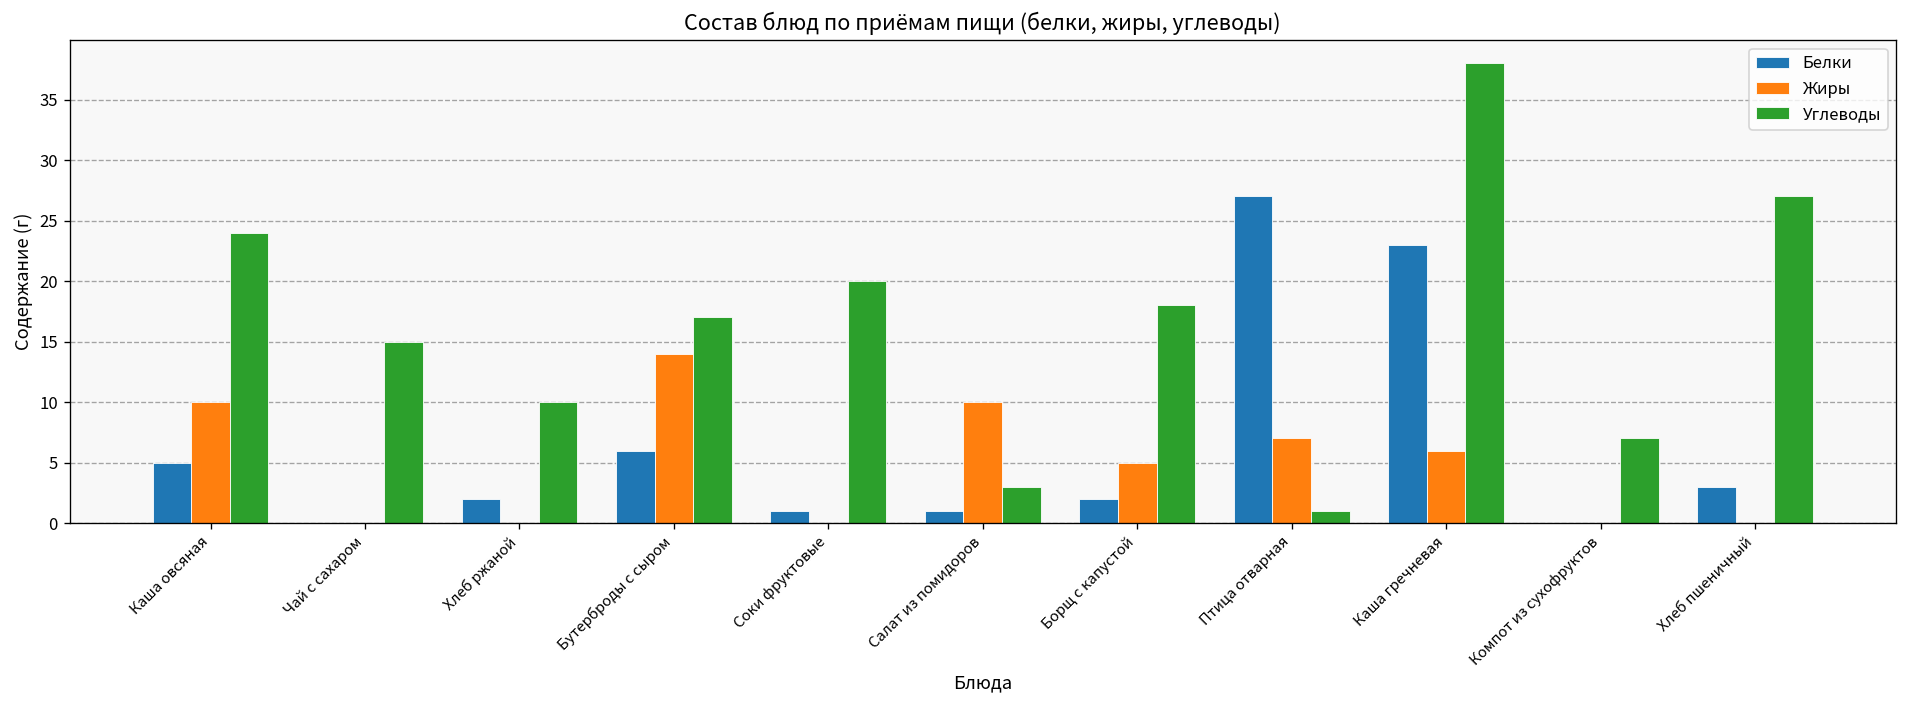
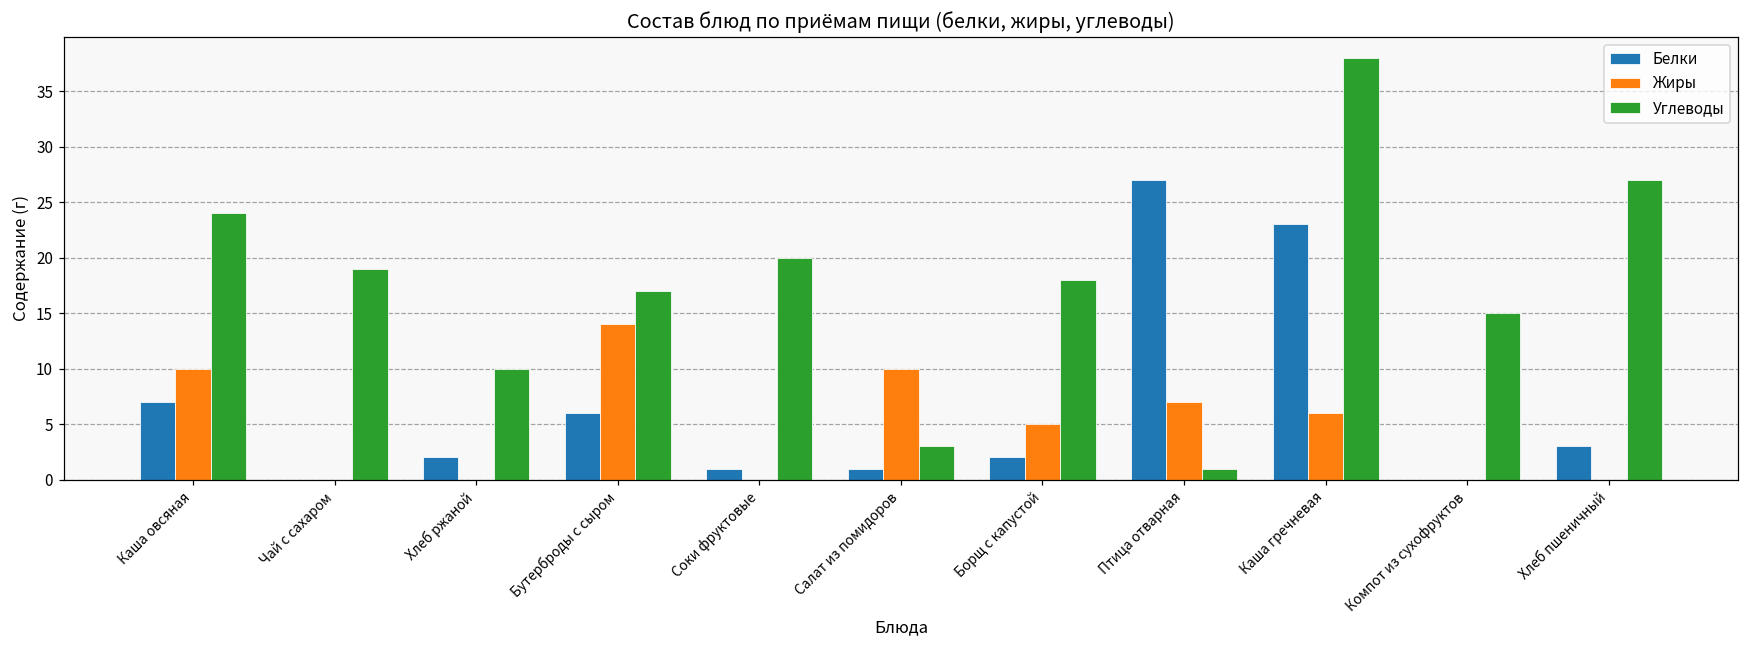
Белки, Каша овсяная: 5 -> 7
Углеводы, Чай с сахаром: 15 -> 19
Углеводы, Компот из сухофруктов: 7 -> 15
